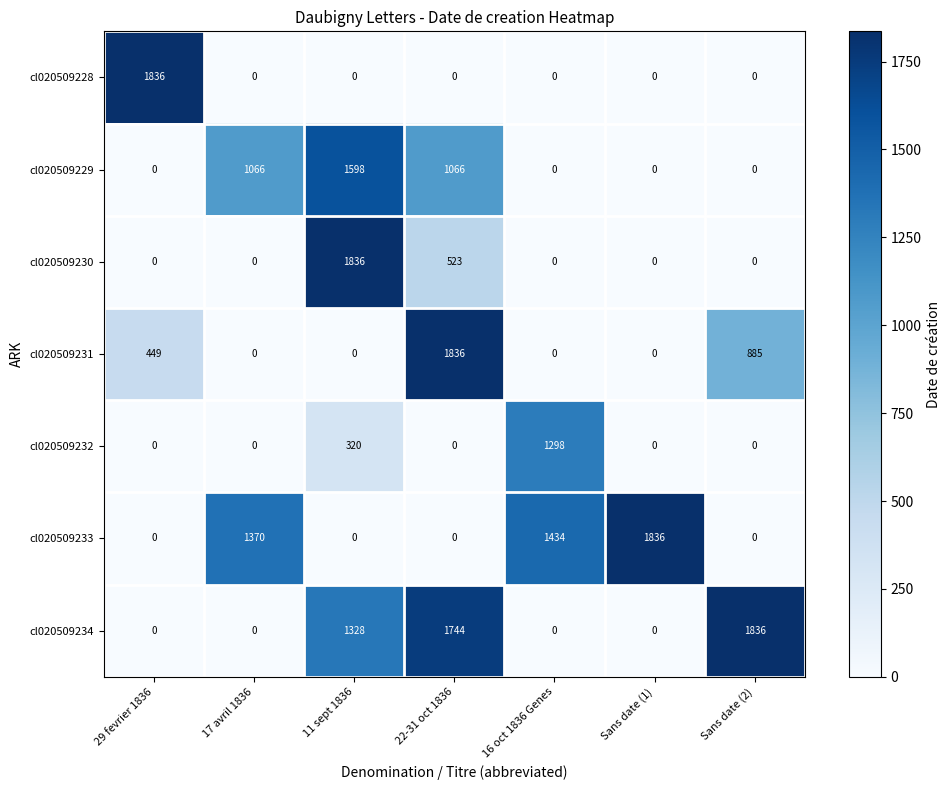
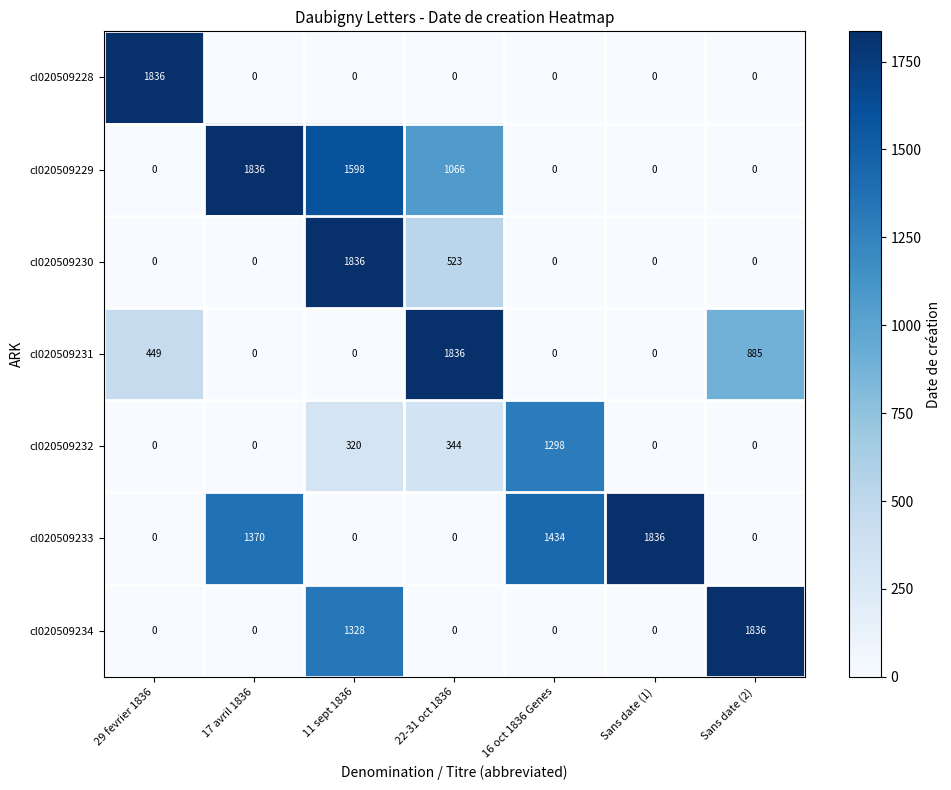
cl020509229, 17 avril 1836: 1066 -> 1836
cl020509232, 22-31 oct 1836: 0 -> 344
cl020509234, 22-31 oct 1836: 1744 -> 0
